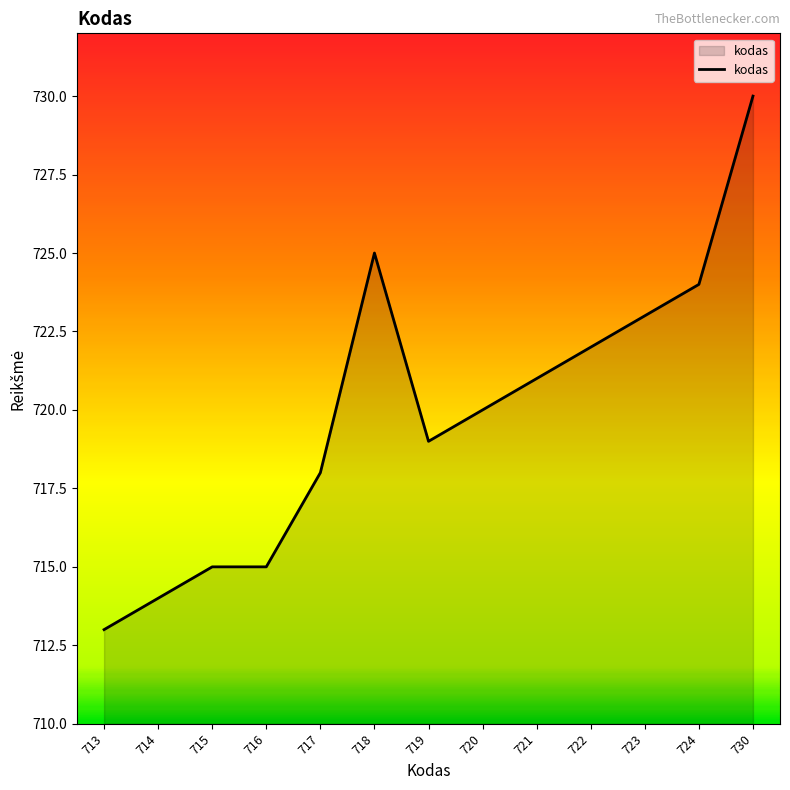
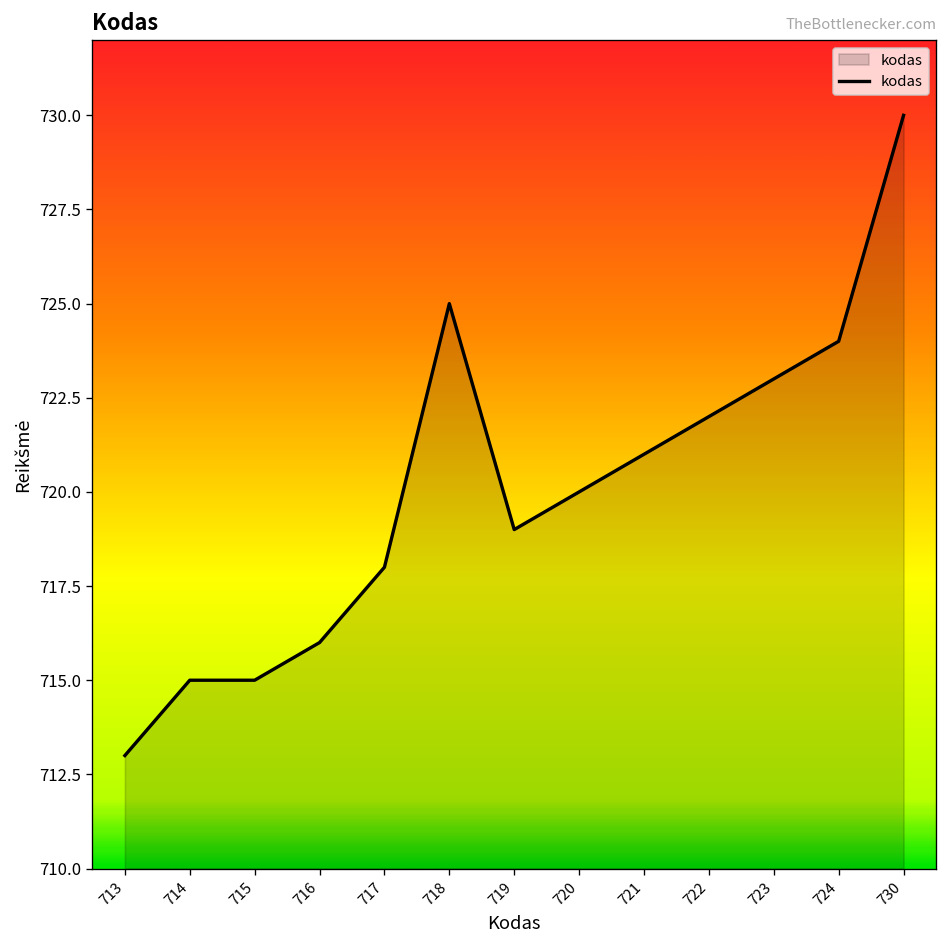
714: 714 -> 715
716: 715 -> 716
